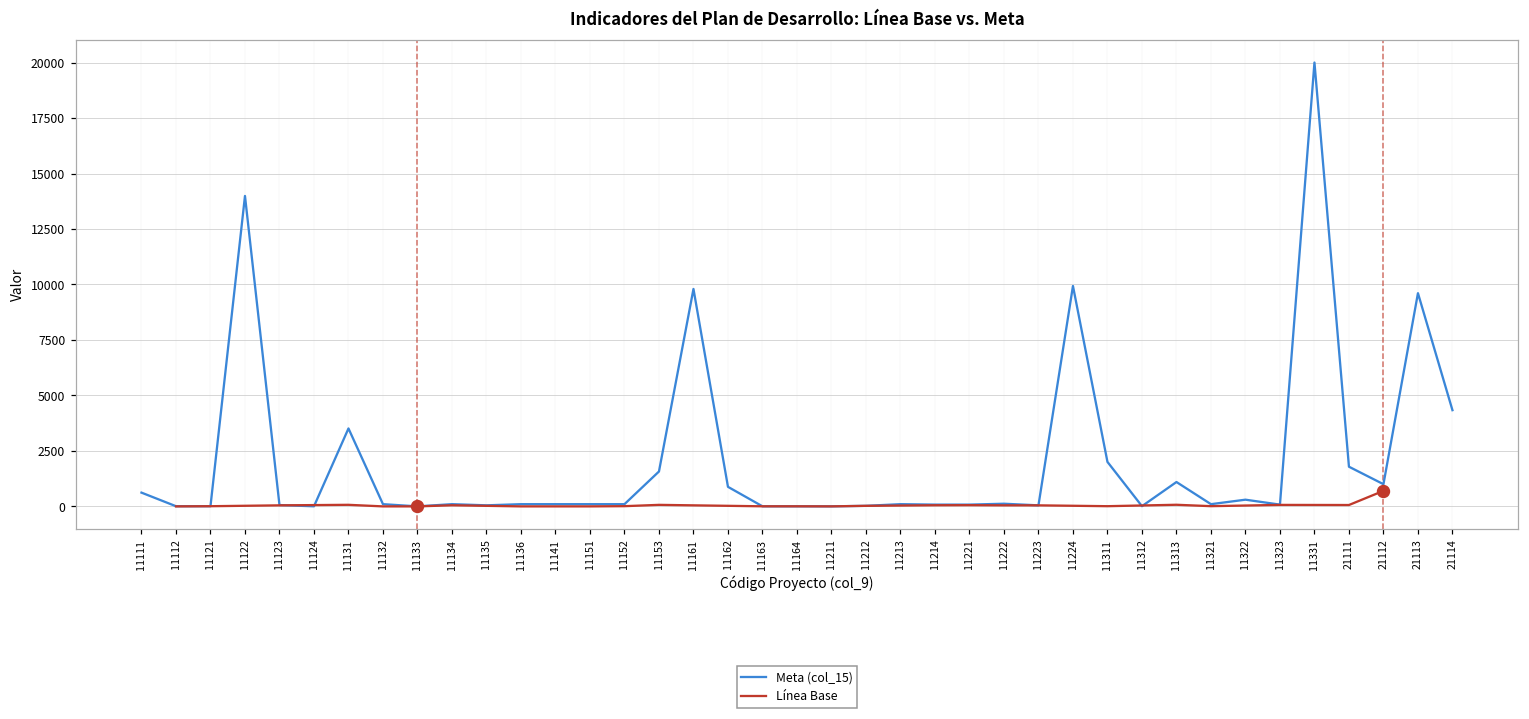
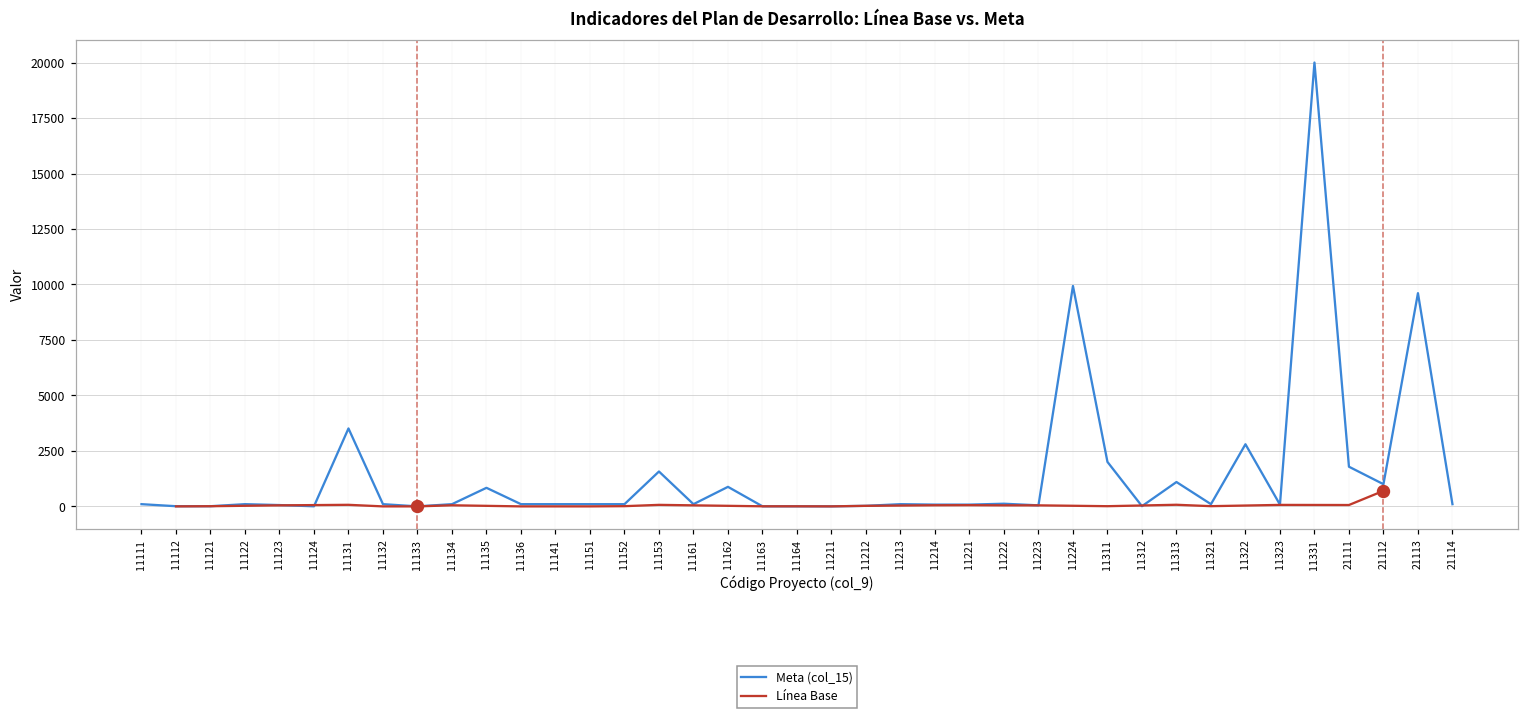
Meta (col_15), 11111: 600 -> 100
Meta (col_15), 11122: 14000 -> 100
Meta (col_15), 11135: 0 -> 800
Meta (col_15), 11161: 9800 -> 100
Meta (col_15), 11322: 300 -> 2800
Meta (col_15), 21114: 4300 -> 100
